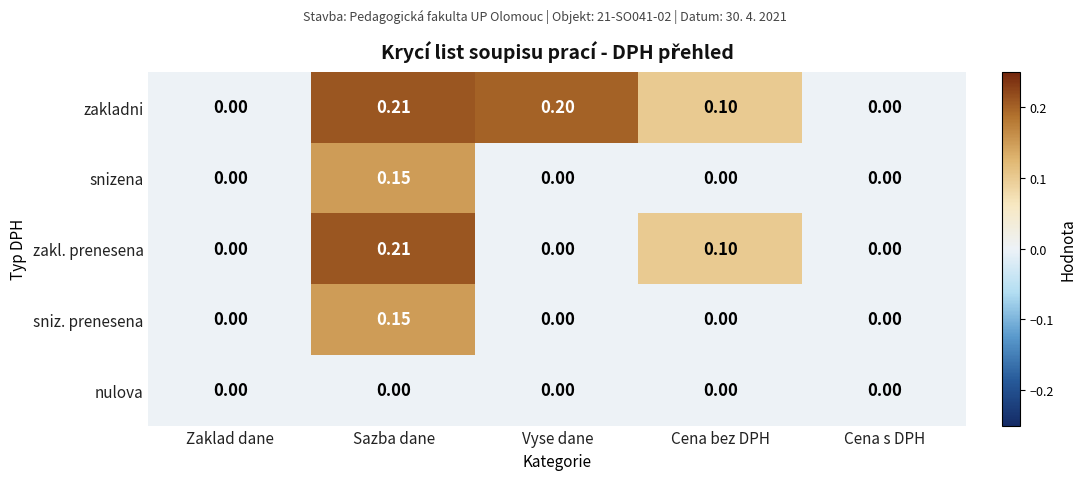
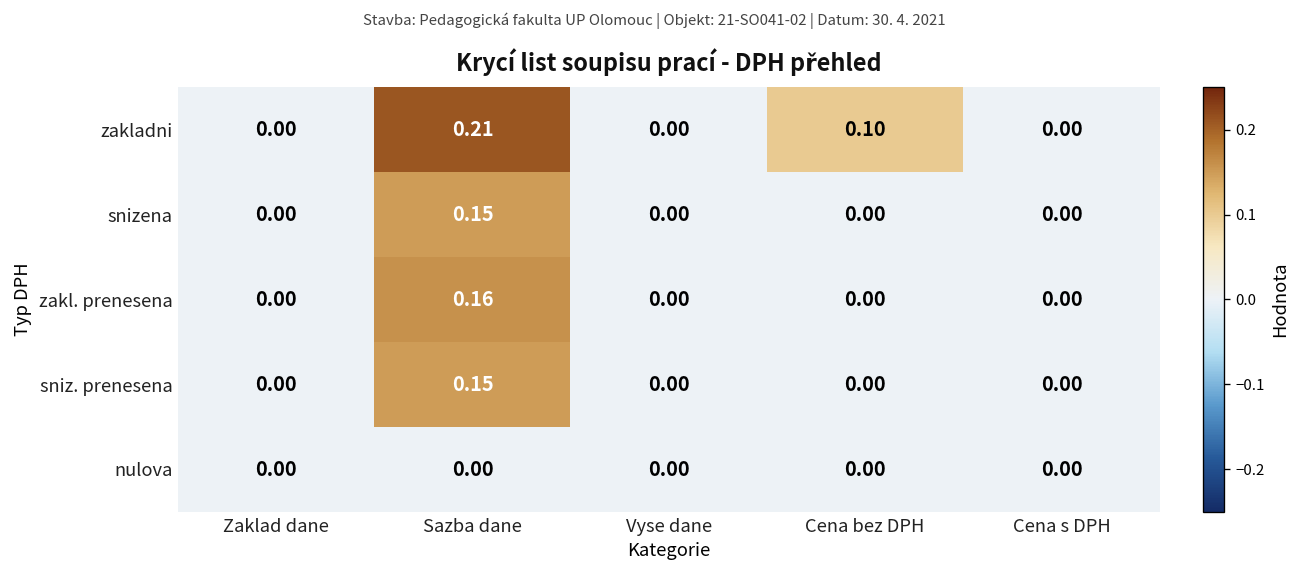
zakladni, Vyse dane: 0.20 -> 0.00
zakl. prenesena, Sazba dane: 0.21 -> 0.16
zakl. prenesena, Cena bez DPH: 0.10 -> 0.00
